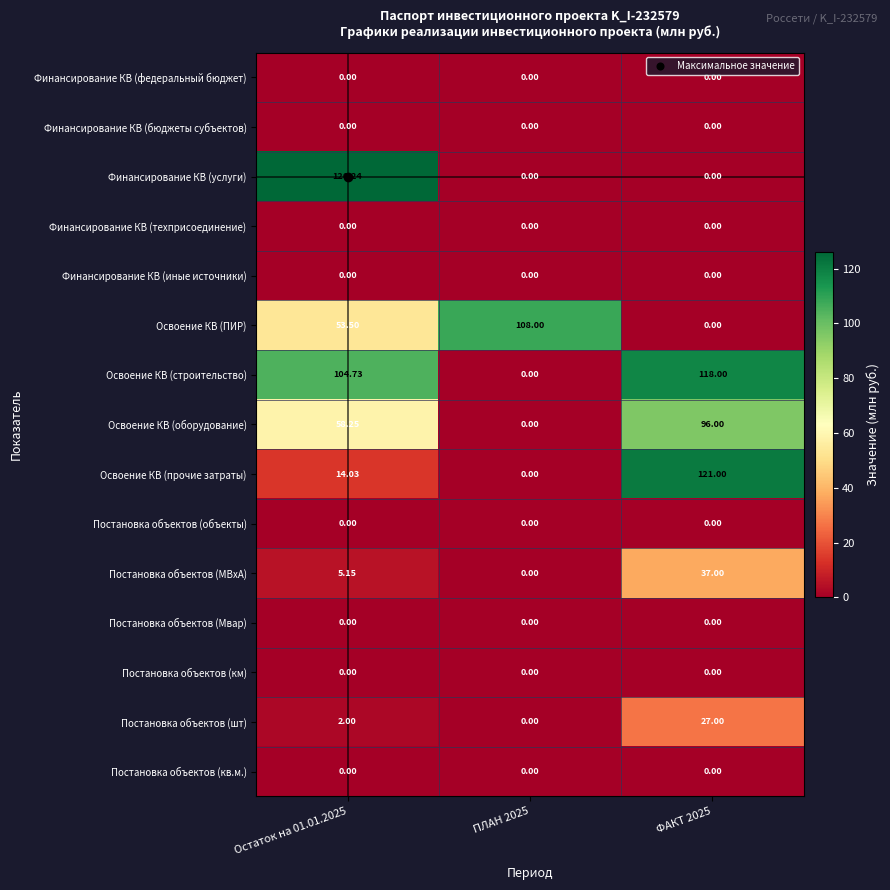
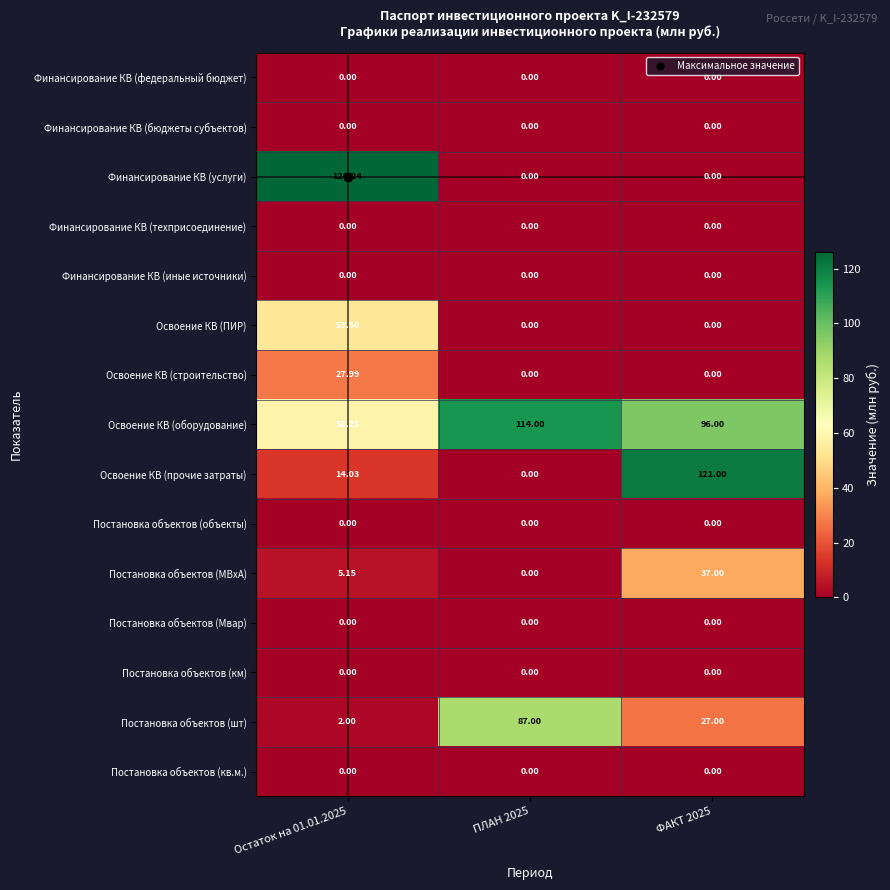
Освоение КВ (ПИР), ПЛАН 2025: 108.00 -> 0.00
Освоение КВ (строительство), Остаток на 01.01.2025: 104.73 -> 27.99
Освоение КВ (строительство), ФАКТ 2025: 118.00 -> 0.00
Освоение КВ (оборудование), ПЛАН 2025: 0.00 -> 114.00
Постановка объектов (шт), ПЛАН 2025: 0.00 -> 87.00
